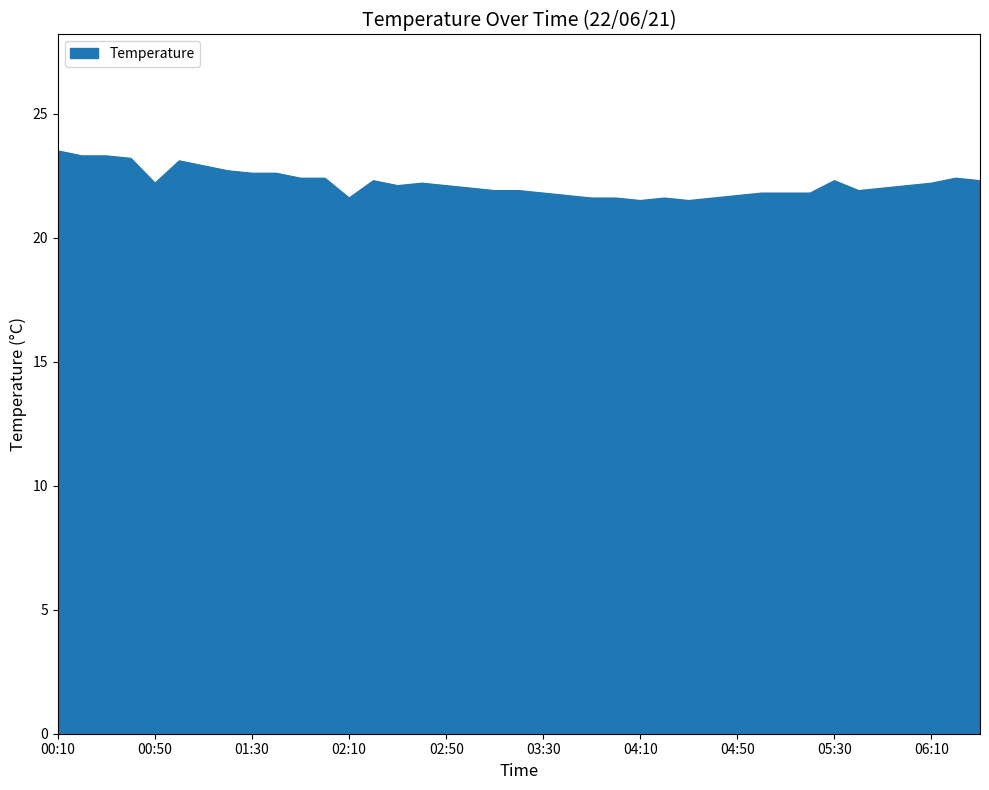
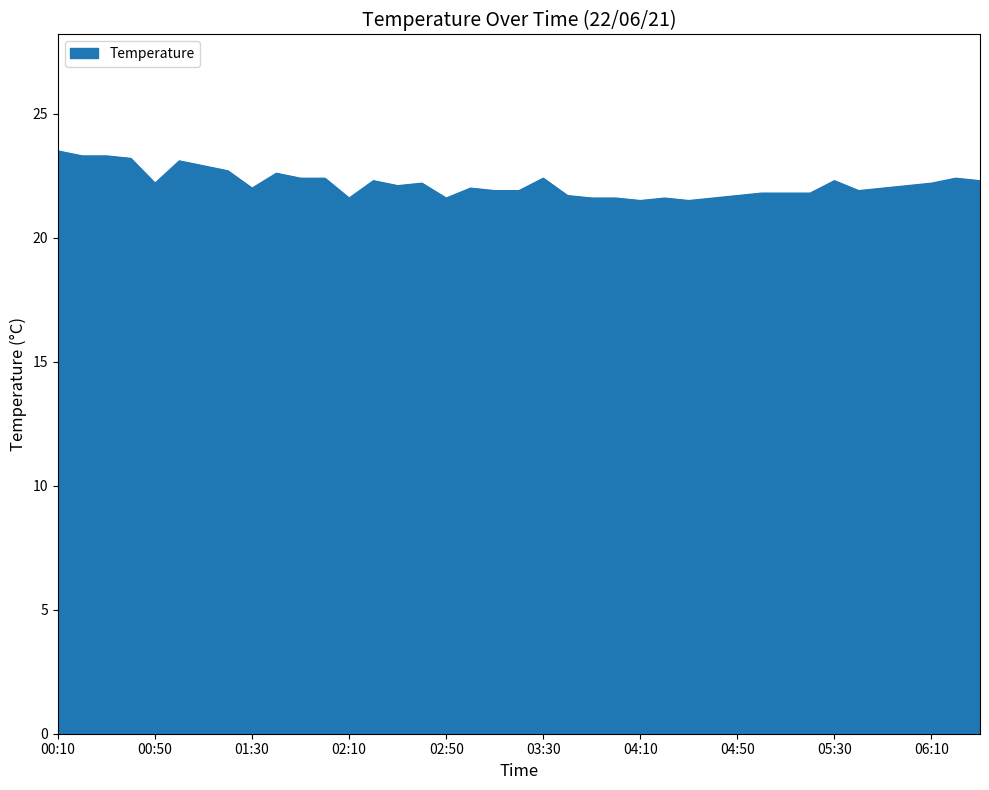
01:30: 22.6 -> 22.0
02:50: 22.1 -> 21.6
03:30: 21.8 -> 22.4
